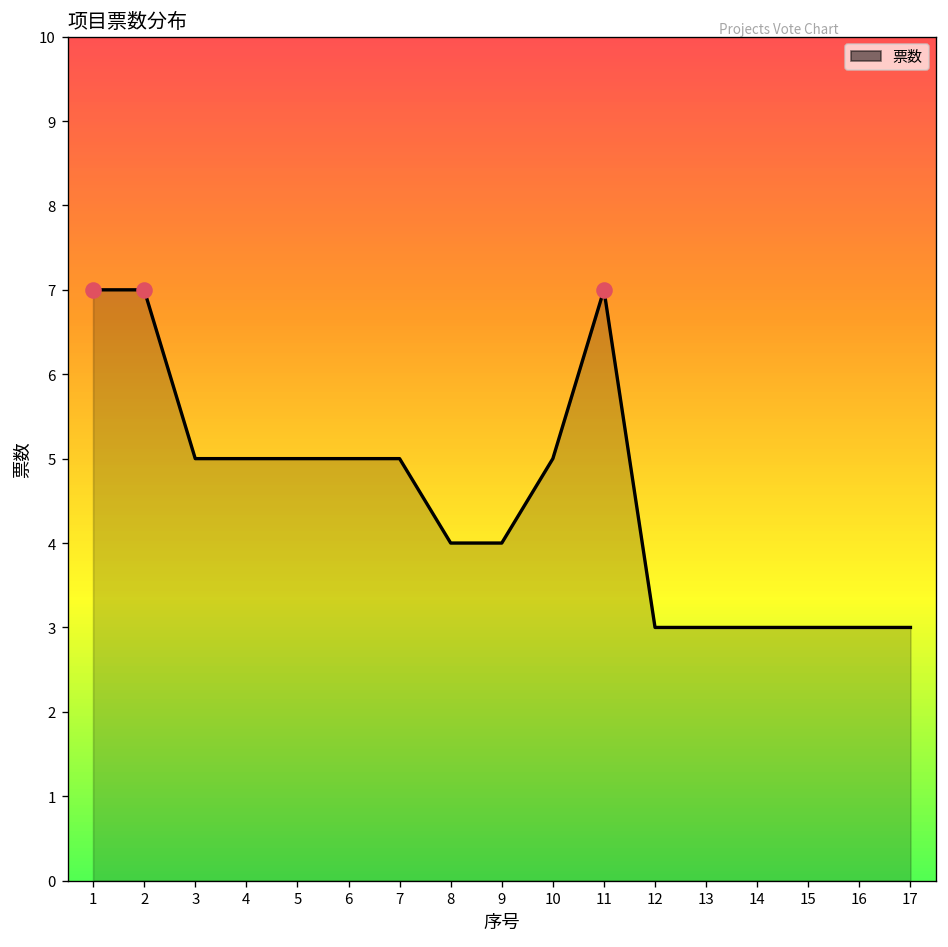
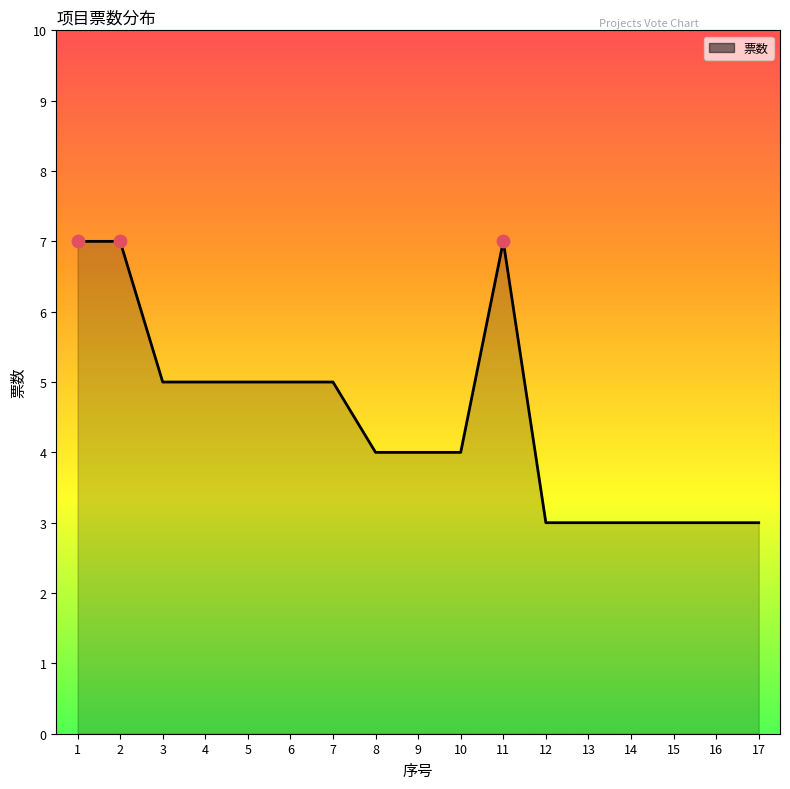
票数, 10: 5 -> 4
